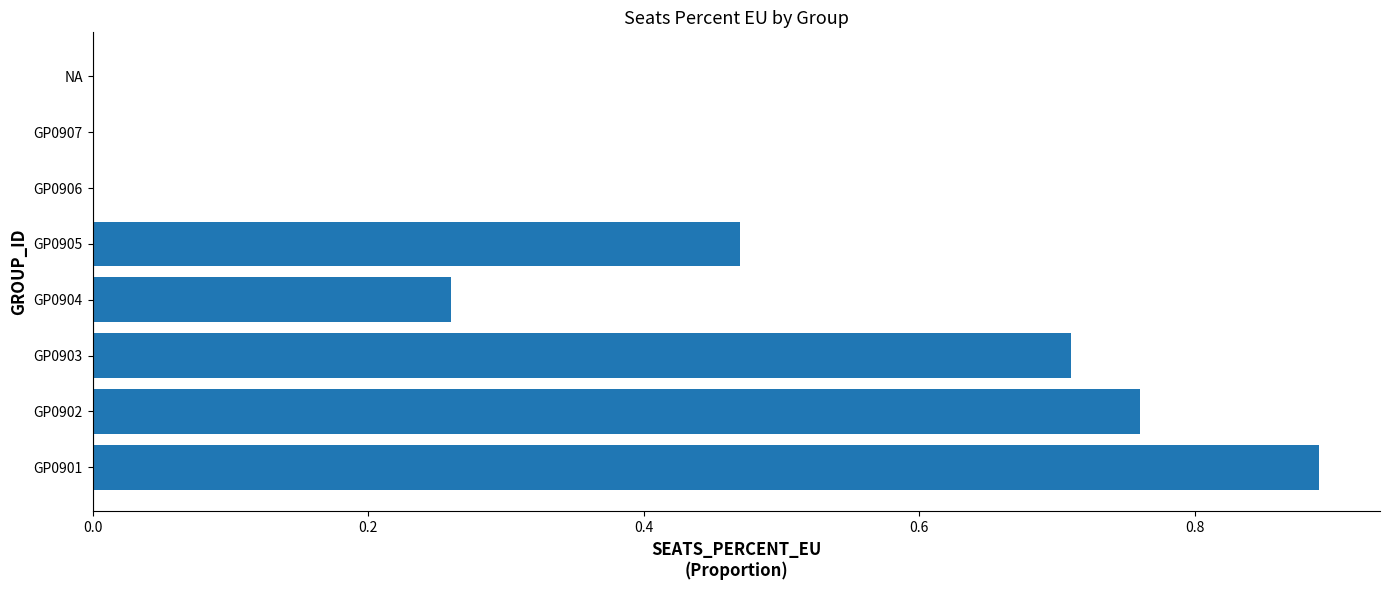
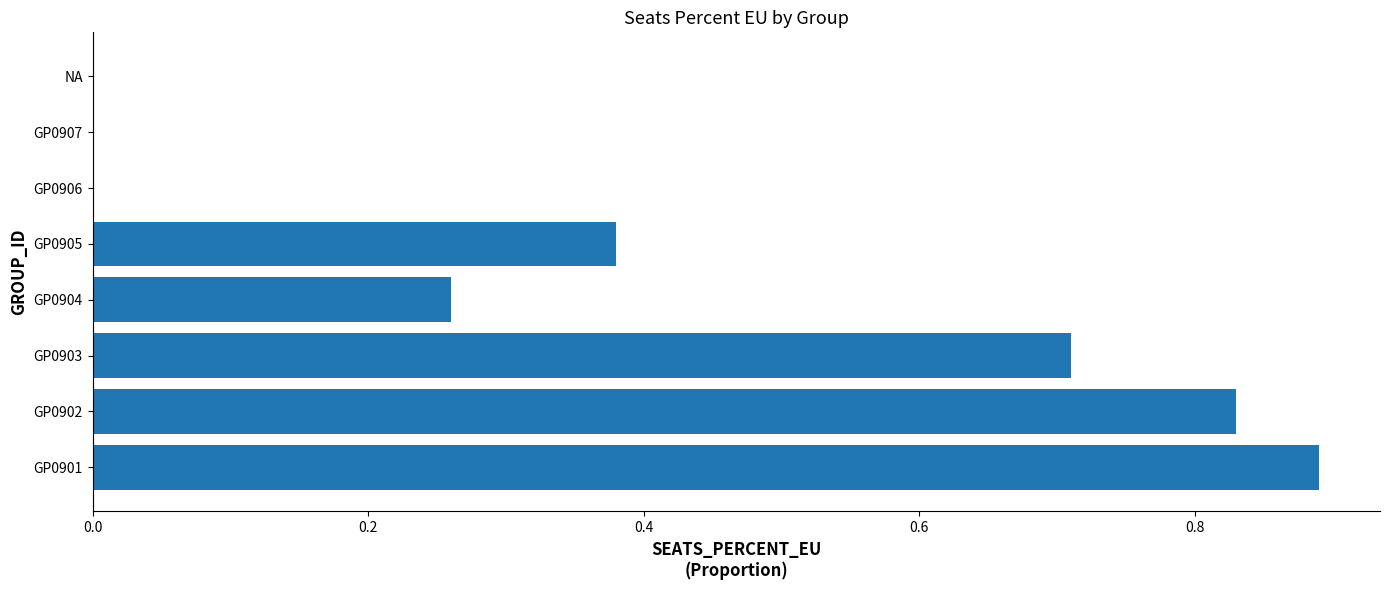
GP0905: 0.47 -> 0.38
GP0902: 0.76 -> 0.83
